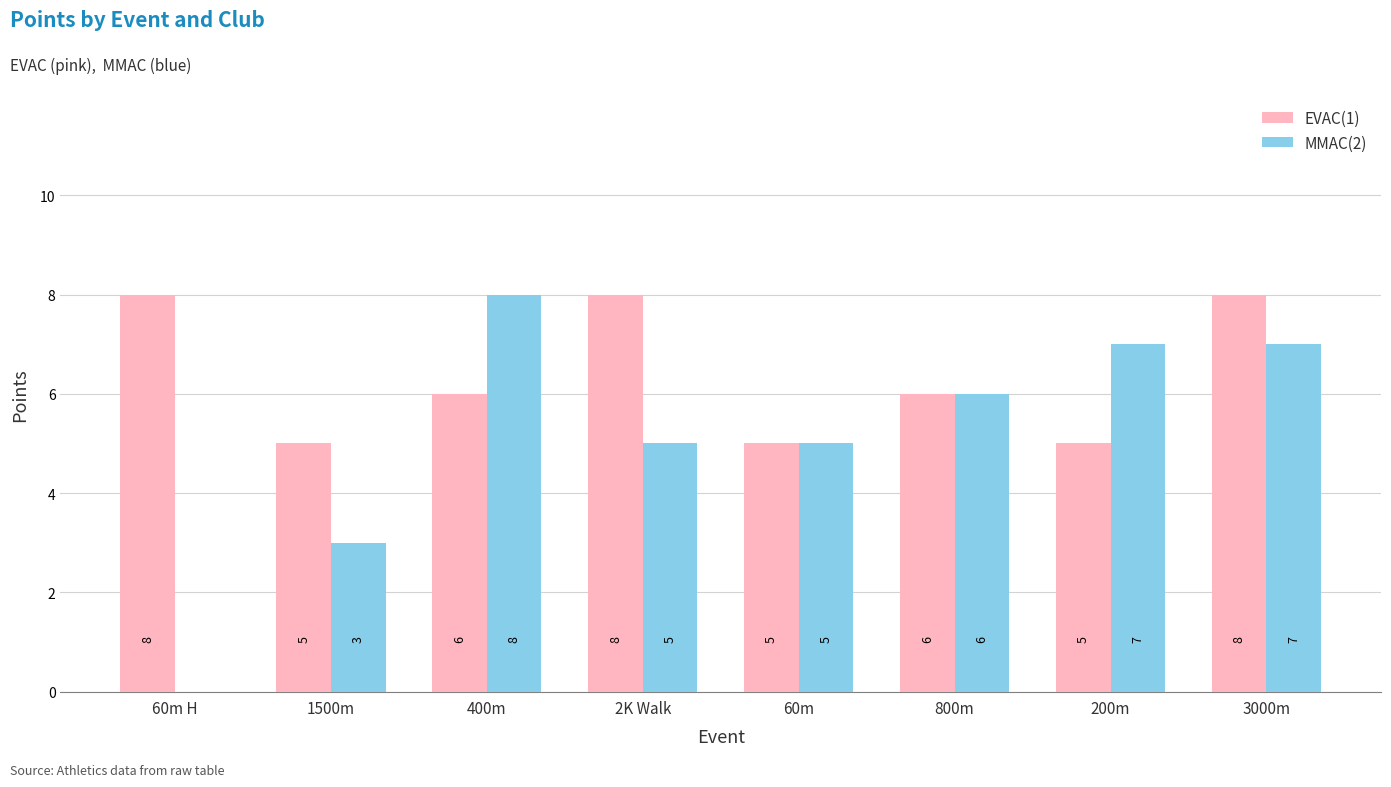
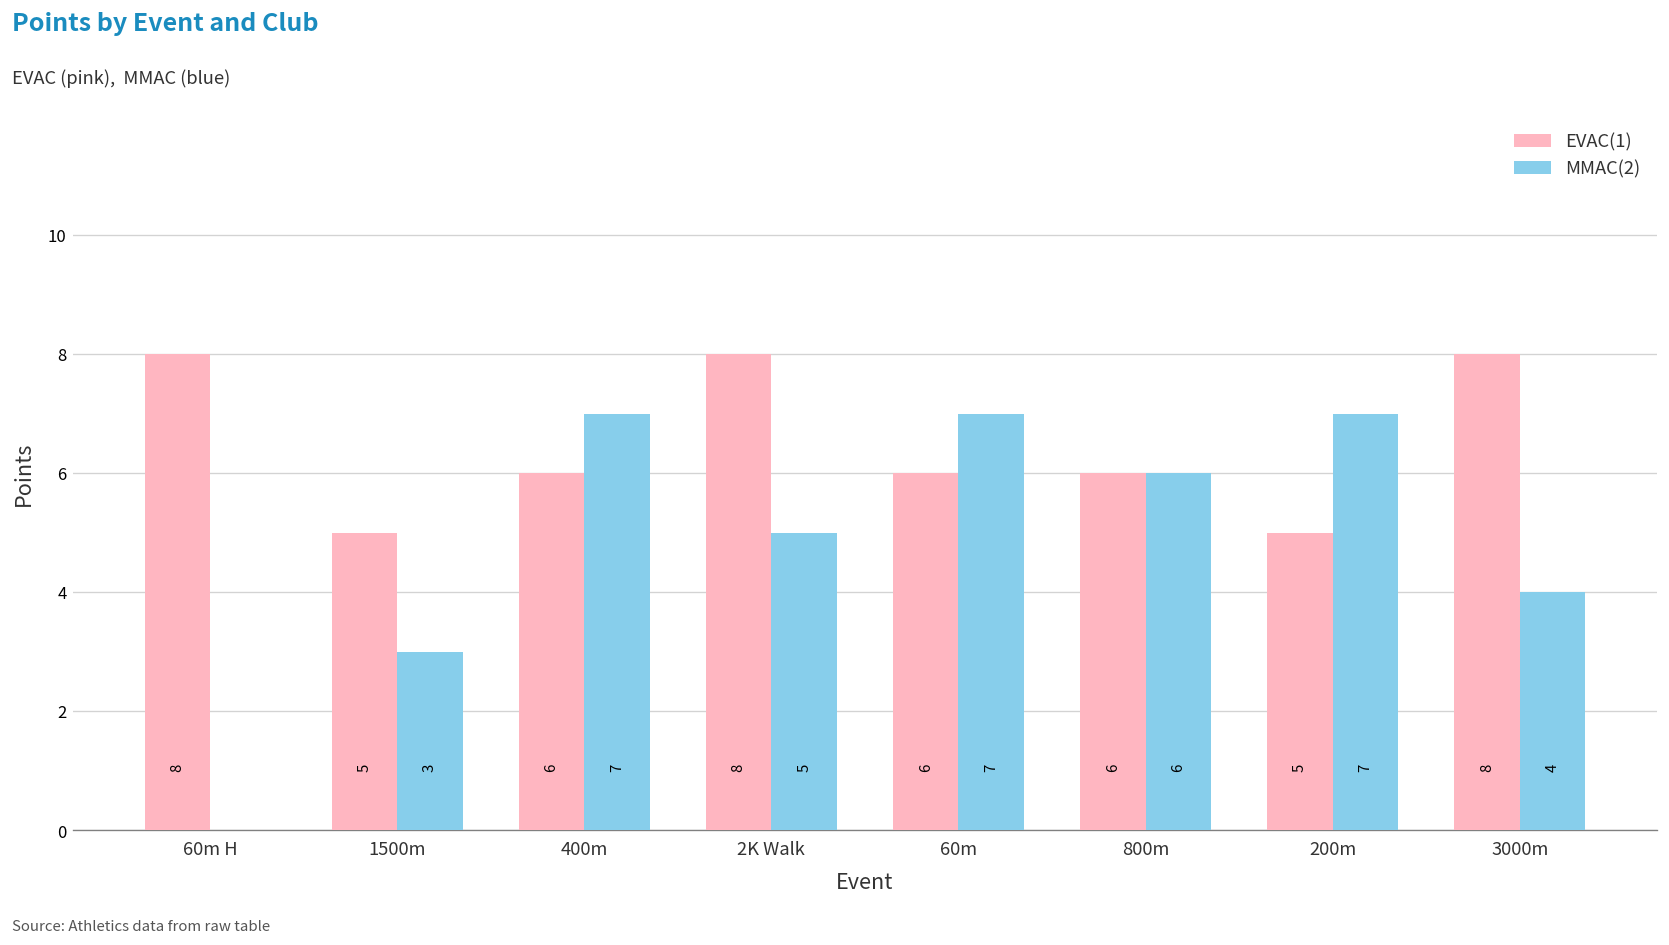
MMAC(2), 400m: 8 -> 7
EVAC(1), 60m: 5 -> 6
MMAC(2), 60m: 5 -> 7
MMAC(2), 3000m: 7 -> 4
